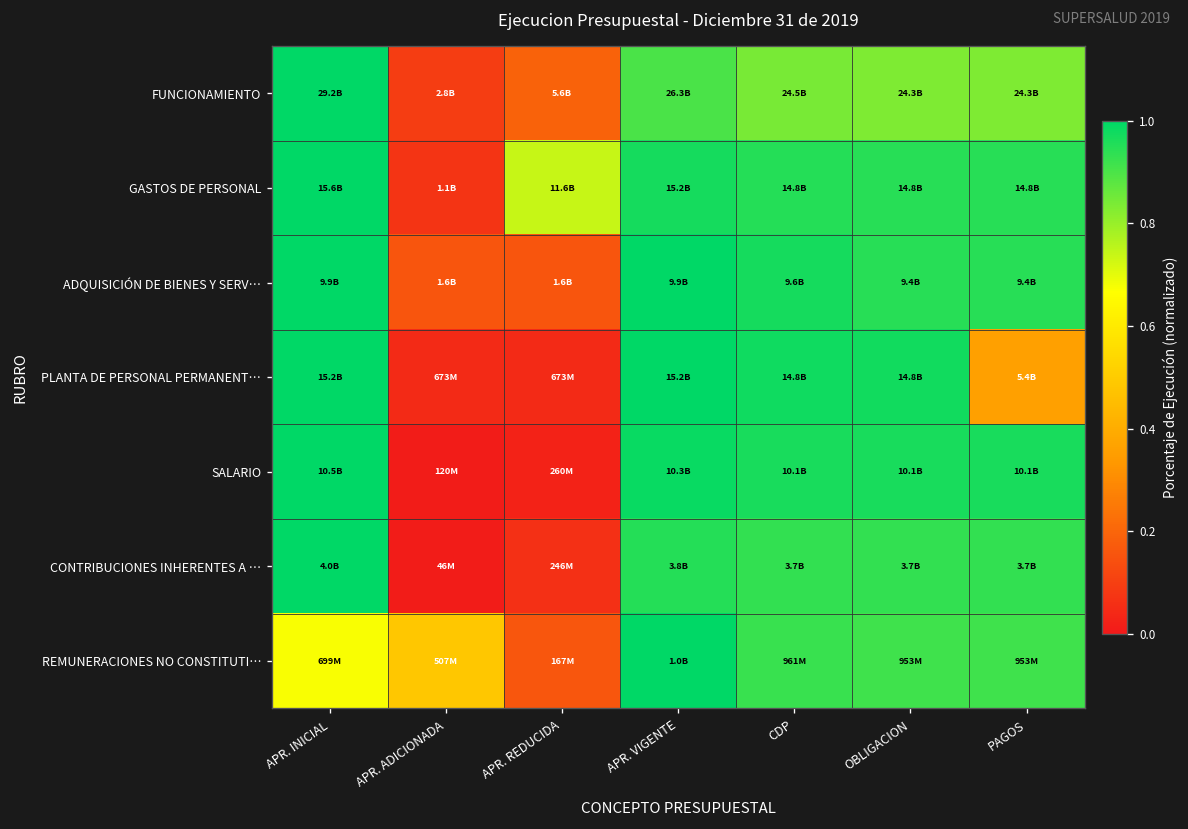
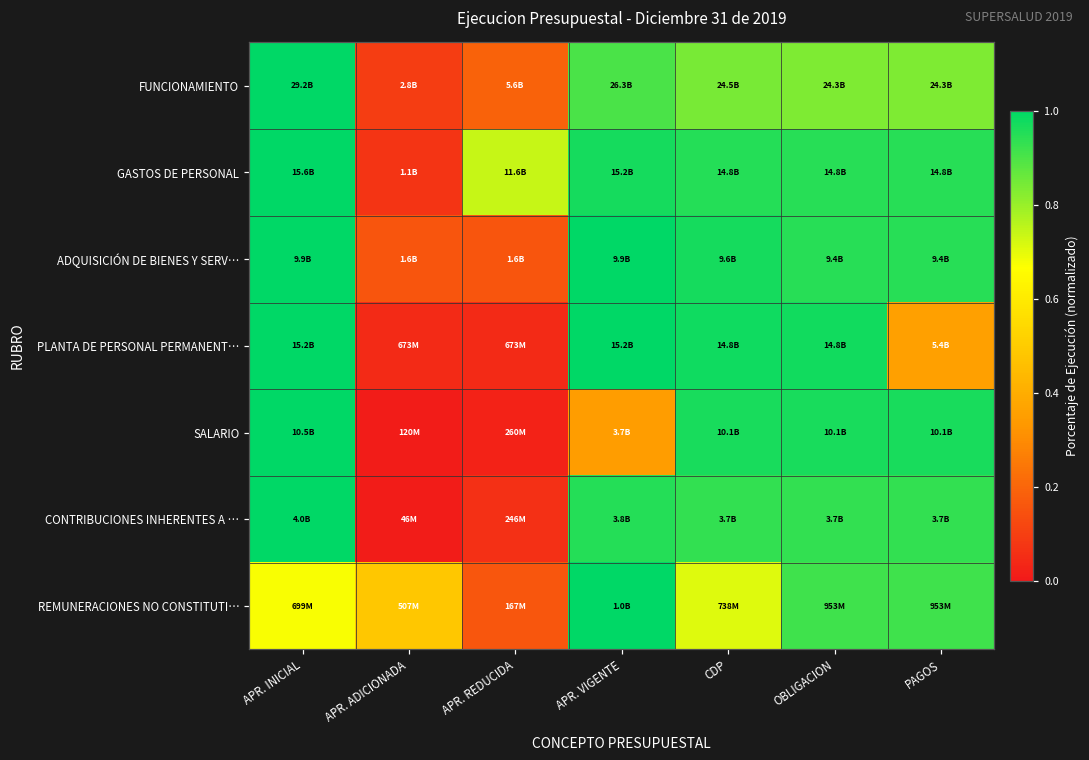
SALARIO, APR. VIGENTE: 10.3B -> 3.7B
REMUNERACIONES NO CONSTITUTI…, CDP: 961M -> 738M
